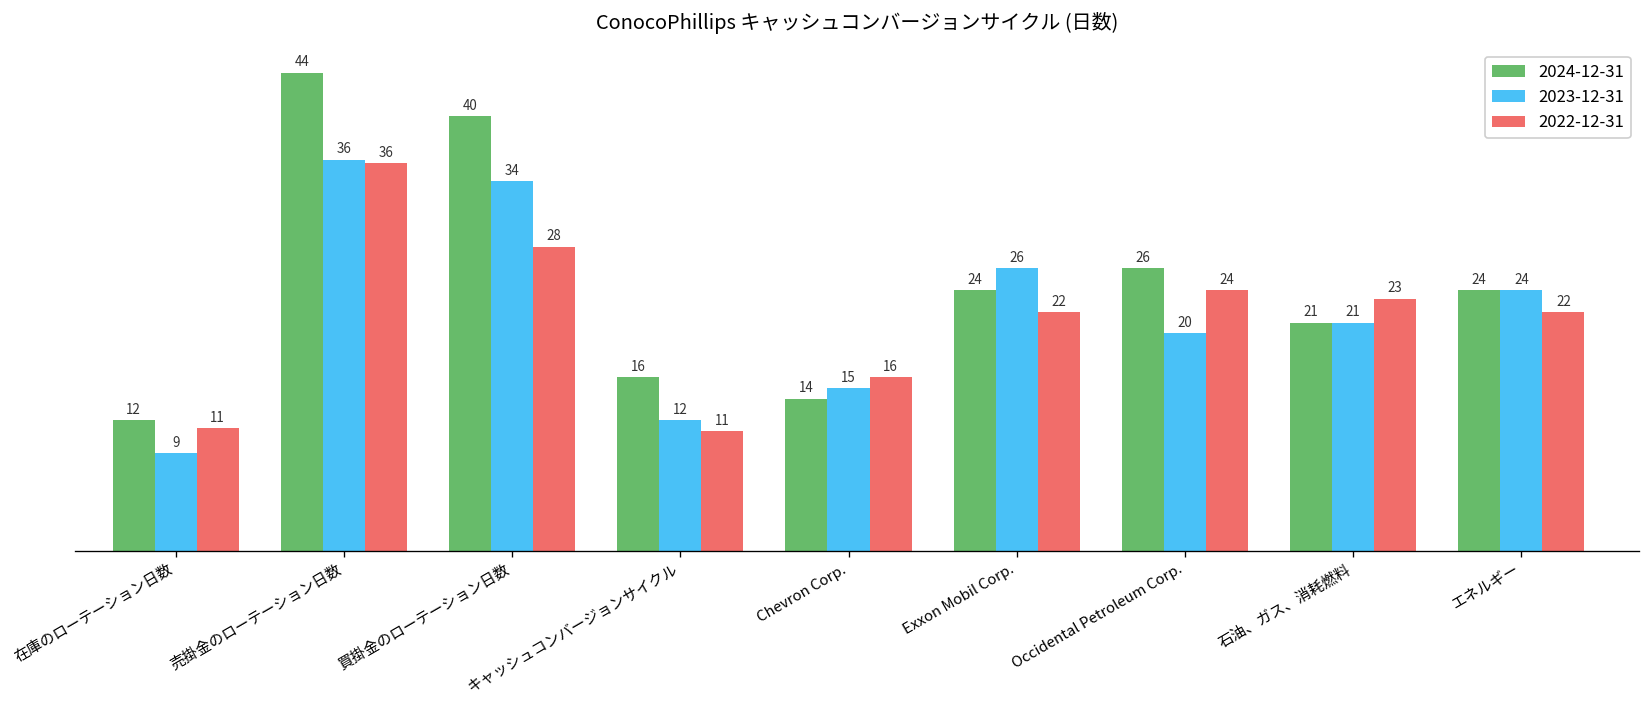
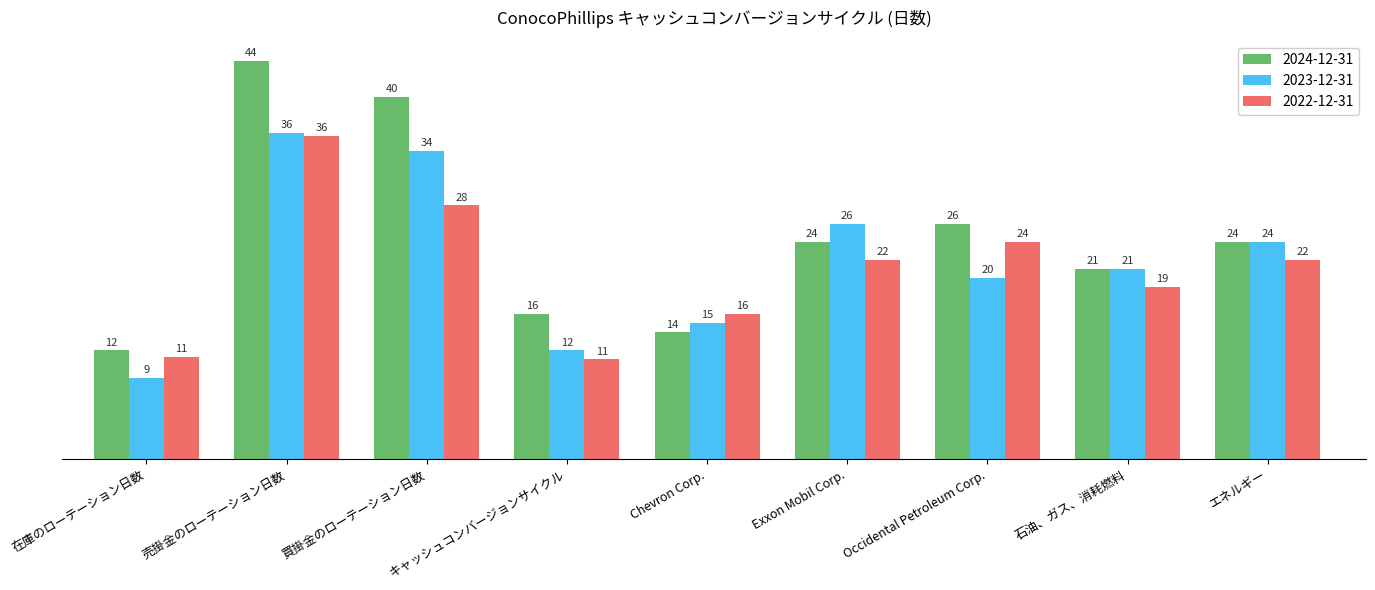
2022-12-31, 石油、ガス、消耗燃料: 23 -> 19
